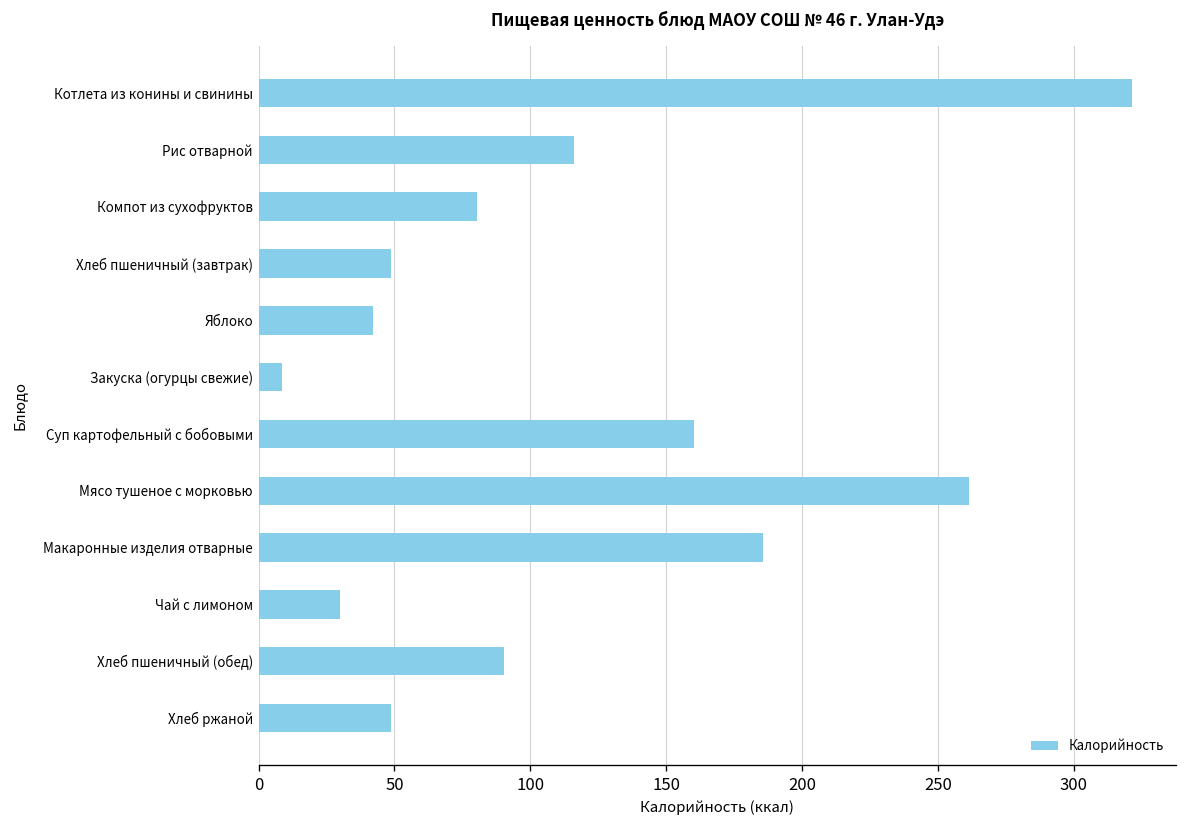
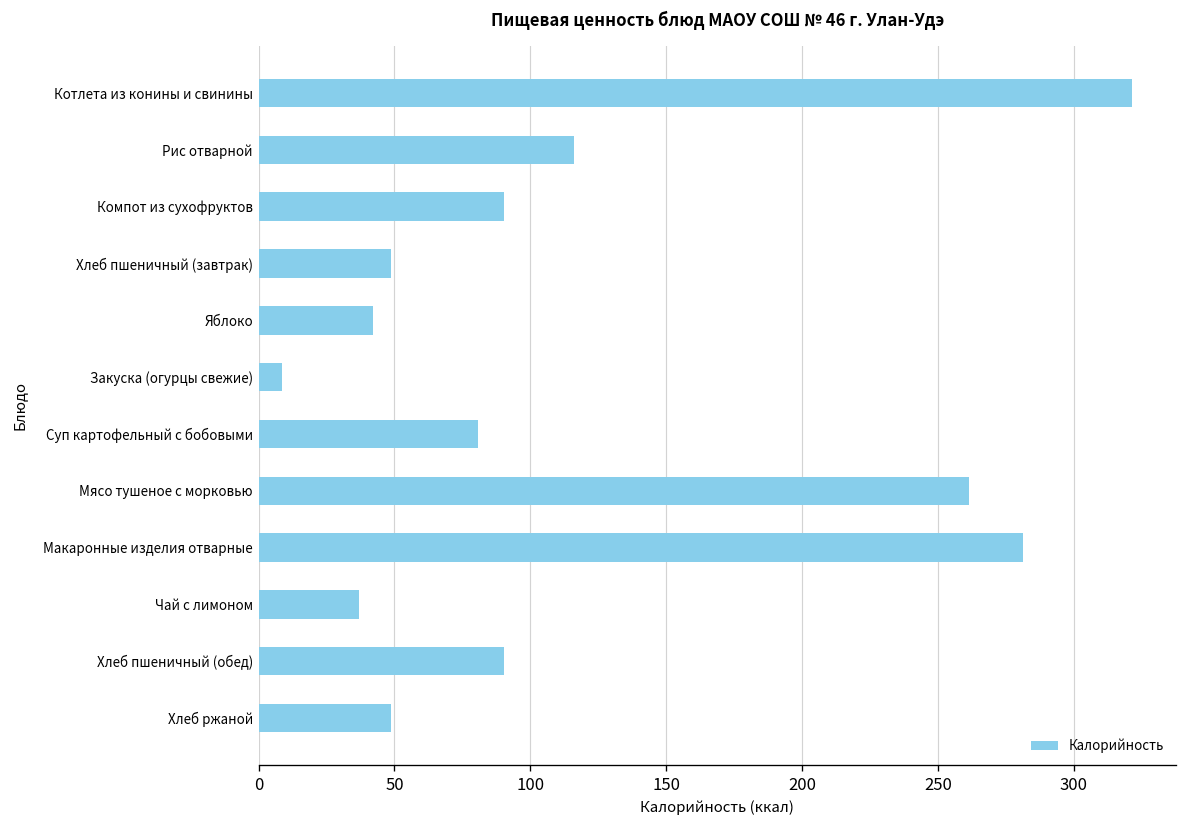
Компот из сухофруктов: 80 -> 90
Суп картофельный с бобовыми: 160 -> 81
Макаронные изделия отварные: 185 -> 281
Чай с лимоном: 30 -> 37
